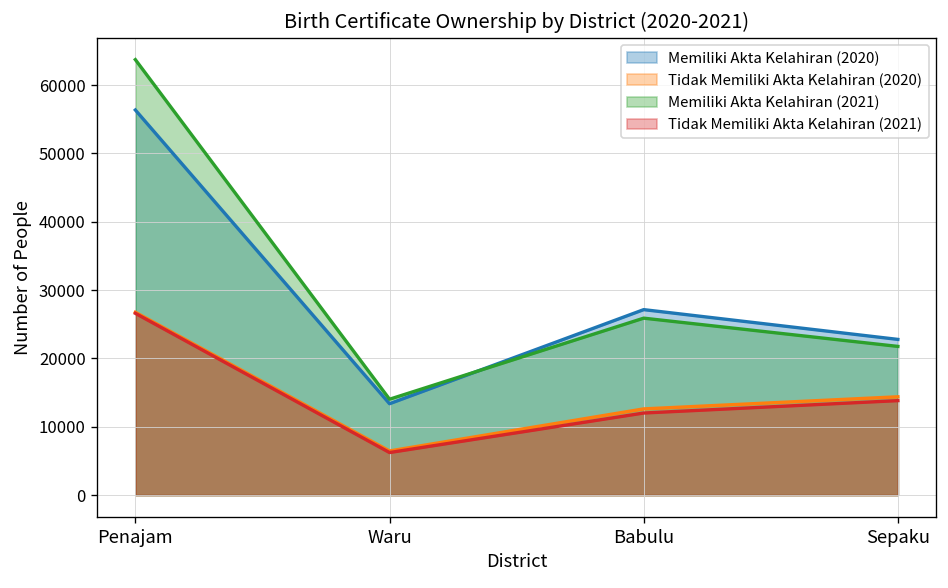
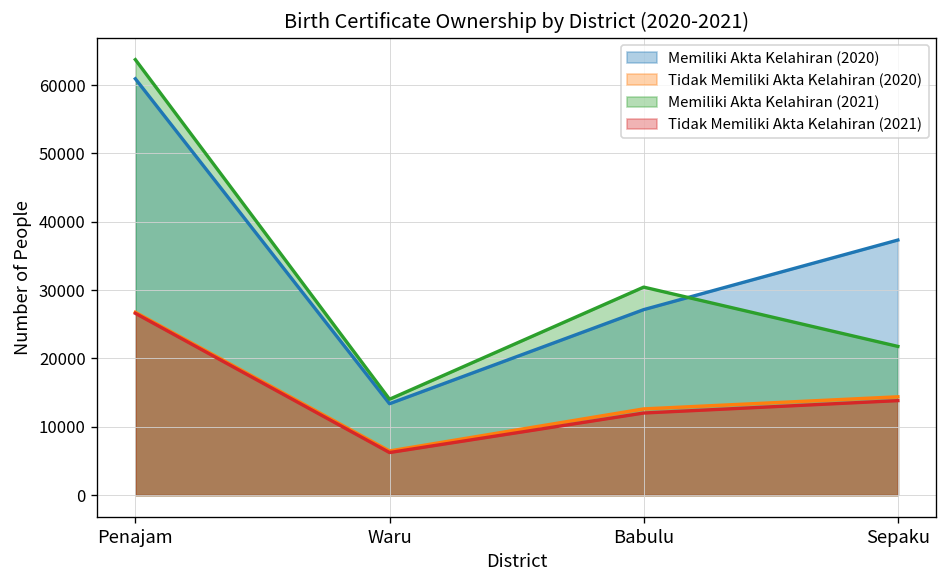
Memiliki Akta Kelahiran (2020), Penajam: 56000 -> 61000
Memiliki Akta Kelahiran (2021), Babulu: 26000 -> 30000
Memiliki Akta Kelahiran (2020), Sepaku: 23000 -> 37000
